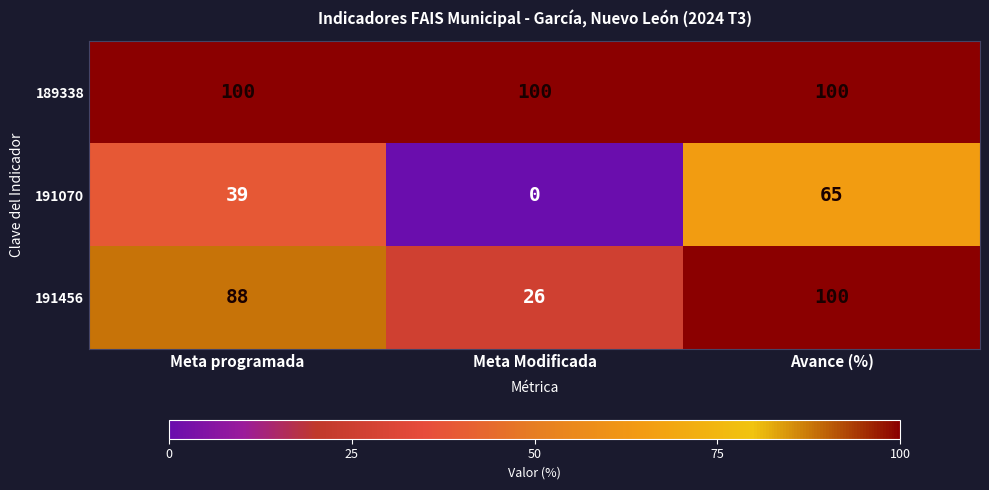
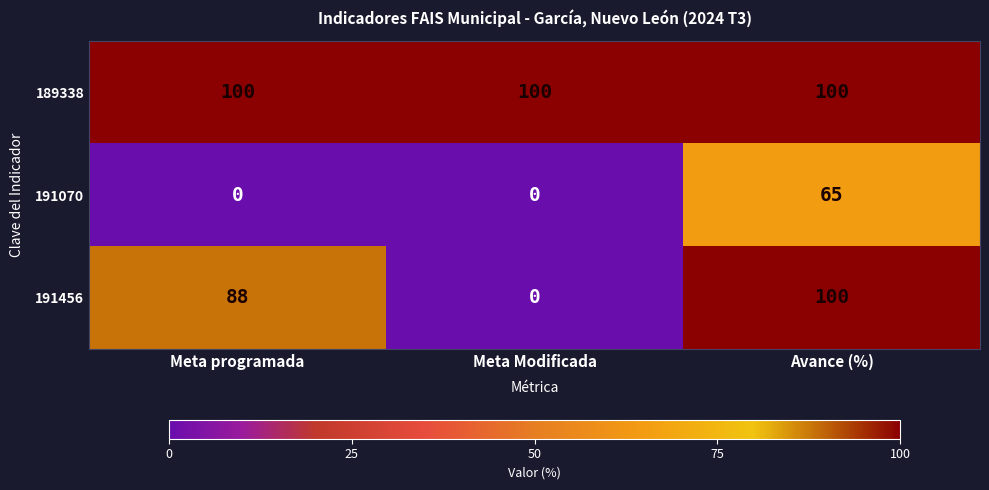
191070, Meta programada: 39 -> 0
191456, Meta Modificada: 26 -> 0
